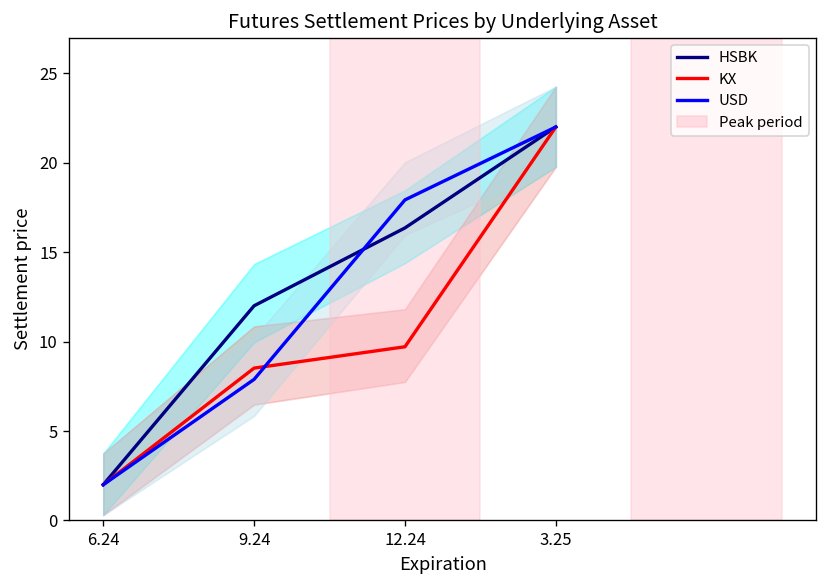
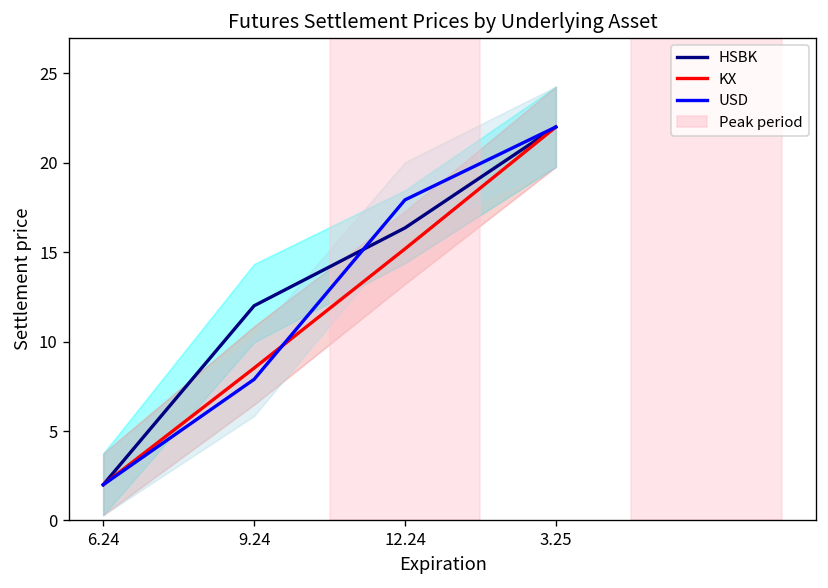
KX, 12.24: 9.7 -> 15.2
